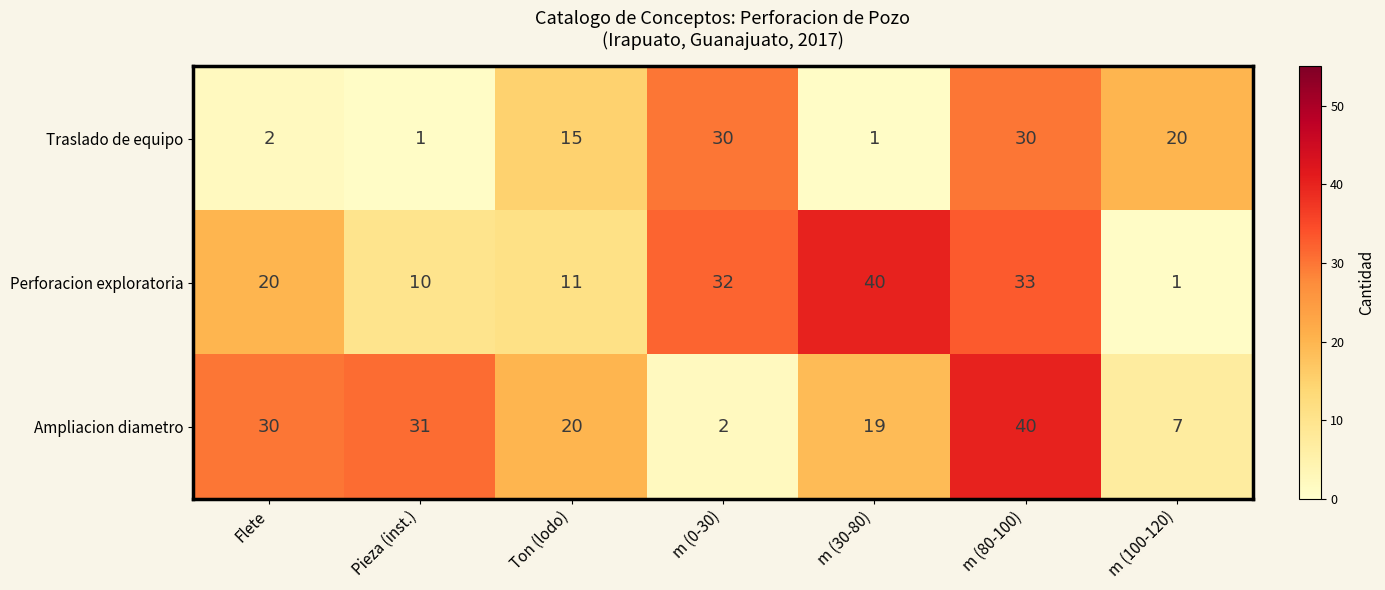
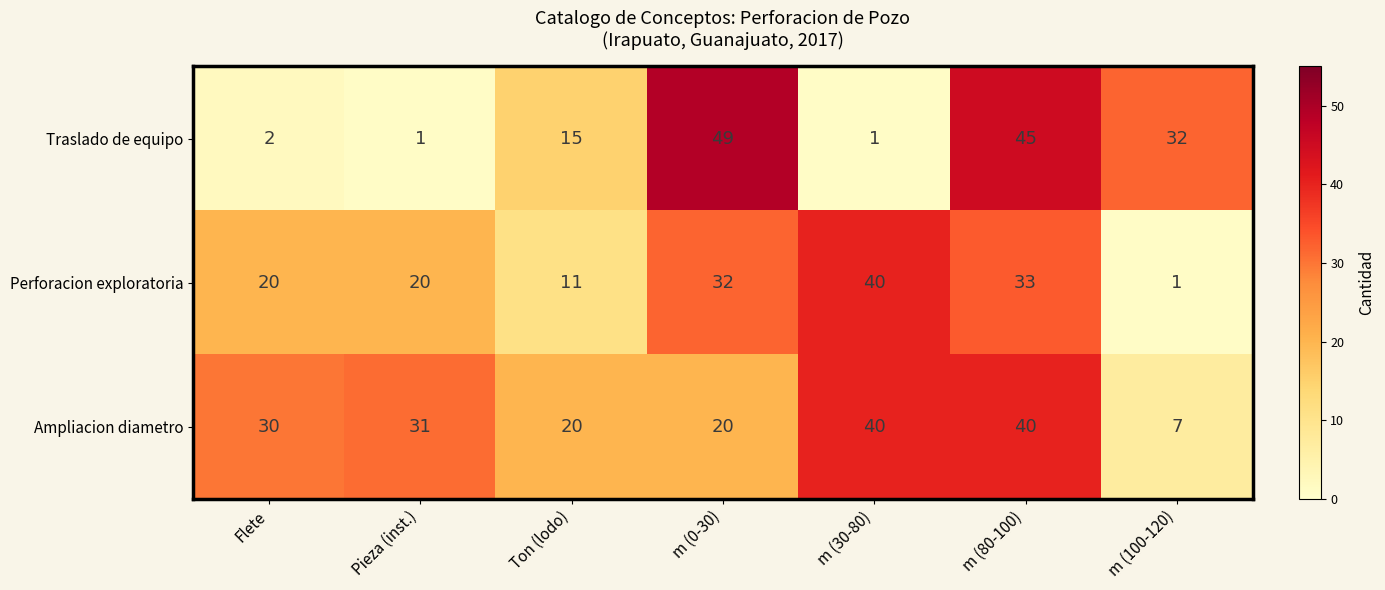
Traslado de equipo, m (0-30): 30 -> 49
Traslado de equipo, m (80-100): 30 -> 45
Traslado de equipo, m (100-120): 20 -> 32
Perforacion exploratoria, Pieza (inst.): 10 -> 20
Ampliacion diametro, m (0-30): 2 -> 20
Ampliacion diametro, m (30-80): 19 -> 40
